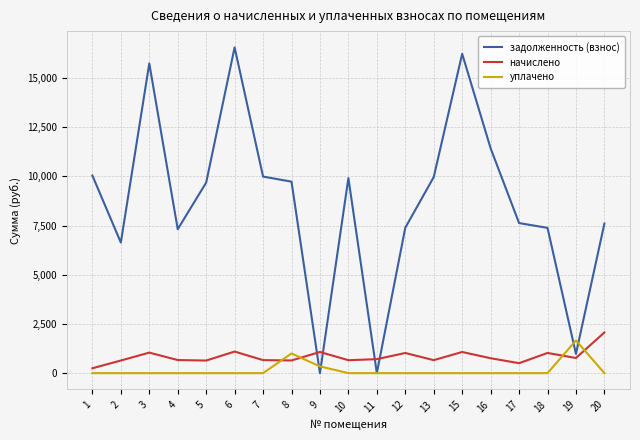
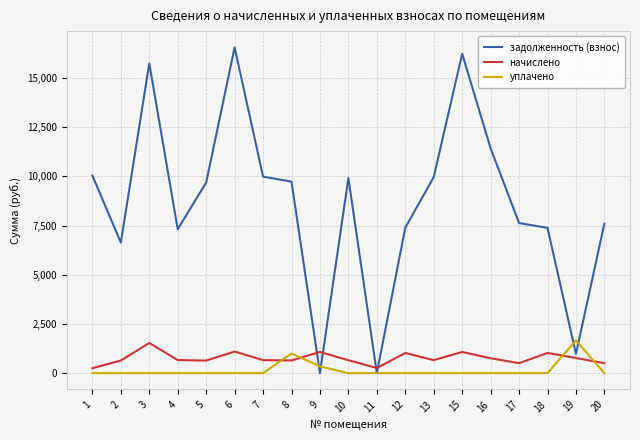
начислено, 3: 1,000 -> 1,500
начислено, 11: 700 -> 300
начислено, 20: 2,100 -> 500
